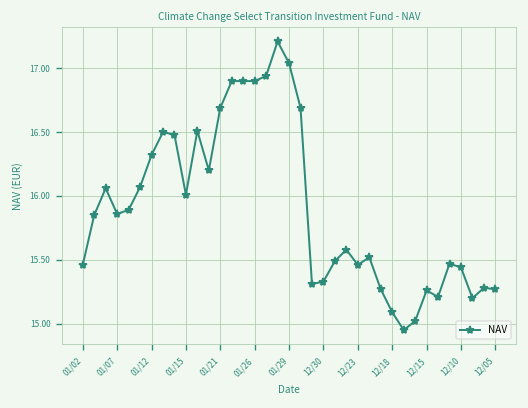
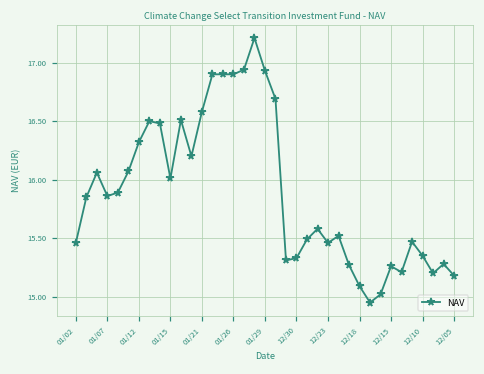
01/21: 16.69 -> 16.58
01/29: 17.04 -> 16.93
12/10: 15.44 -> 15.35
12/05: 15.27 -> 15.18
